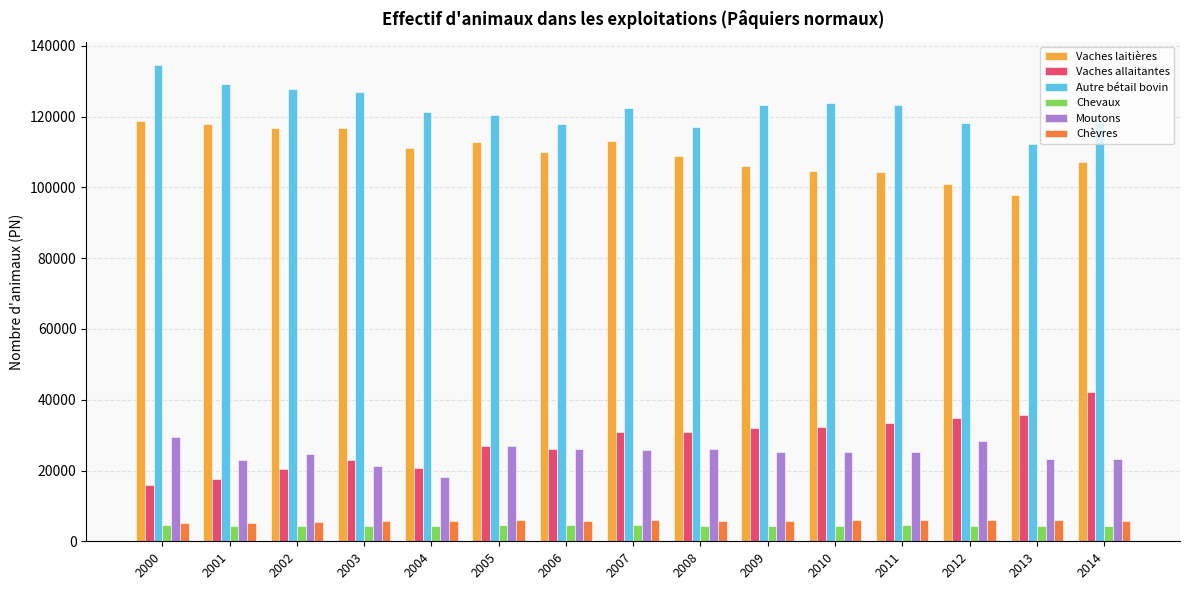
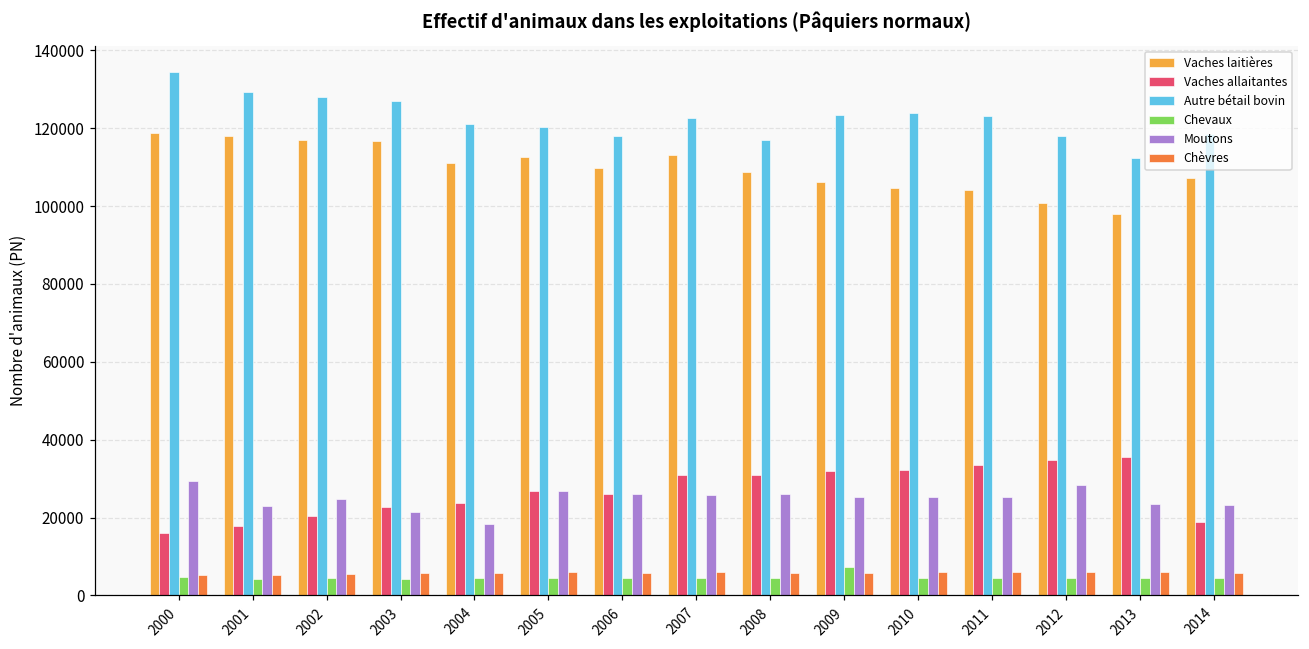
Vaches allaitantes, 2004: 21000 -> 24000
Chevaux, 2009: 4000 -> 7000
Vaches allaitantes, 2014: 42000 -> 19000
